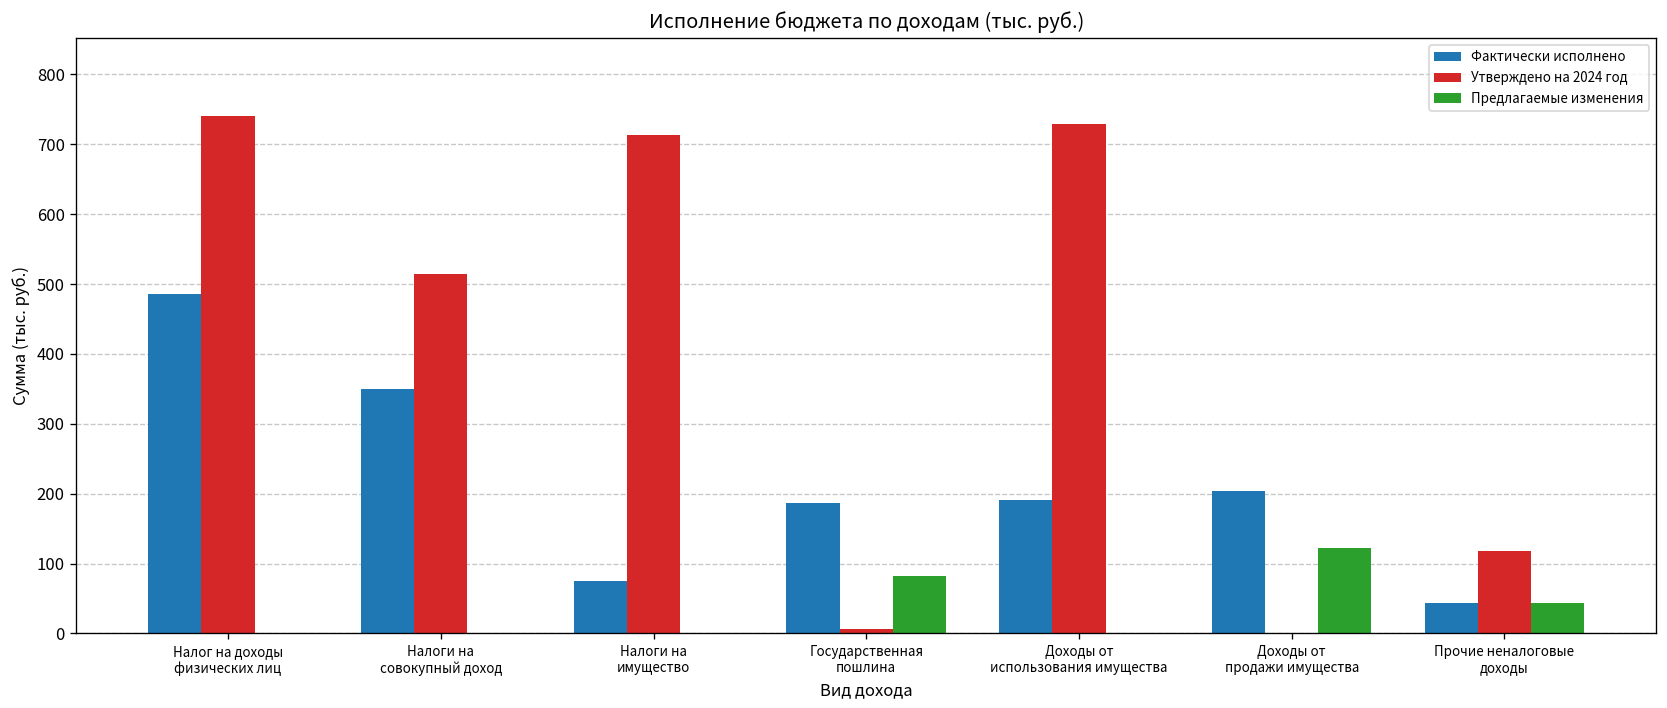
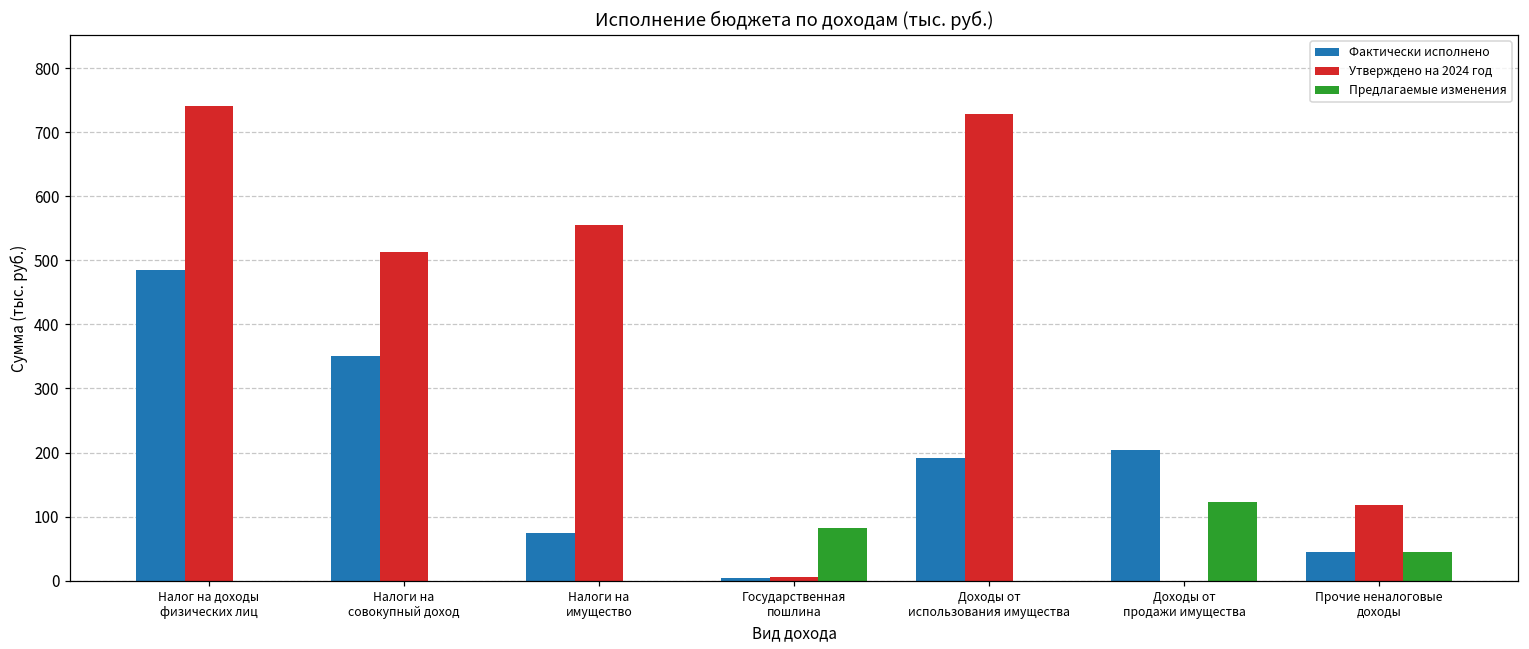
Утверждено на 2024 год, Налоги на имущество: 710 -> 560
Фактически исполнено, Государственная пошлина: 190 -> 0
